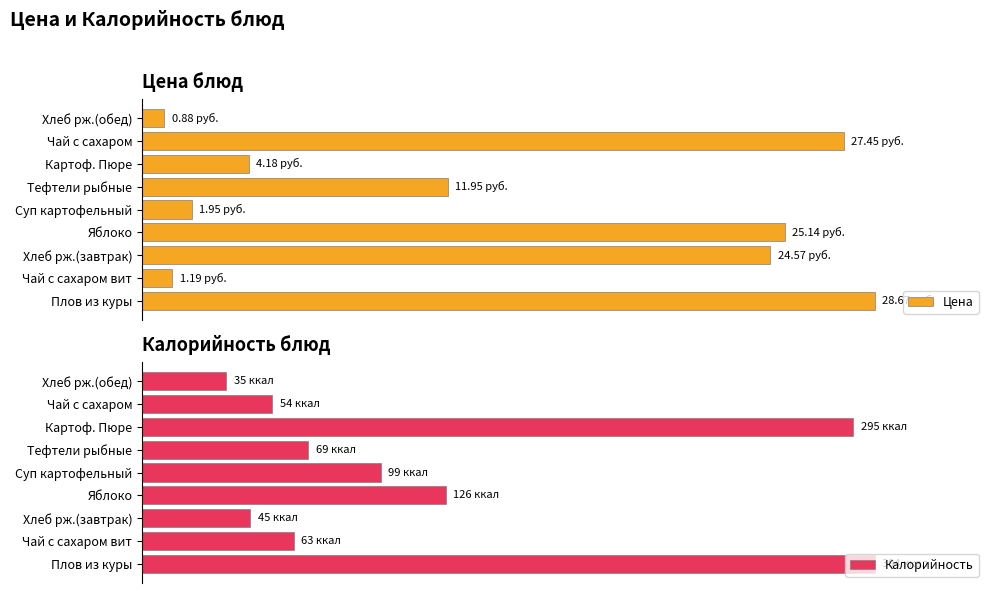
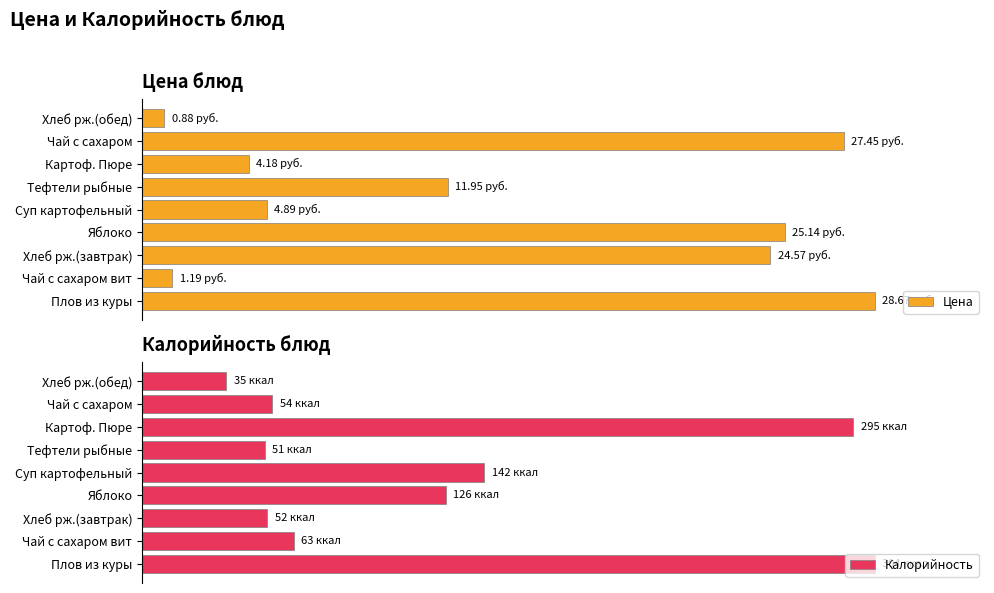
Цена блюд, Суп картофельный: 1.95 -> 4.89
Калорийность блюд, Тефтели рыбные: 69 -> 51
Калорийность блюд, Суп картофельный: 99 -> 142
Калорийность блюд, Хлеб рж.(завтрак): 45 -> 52
